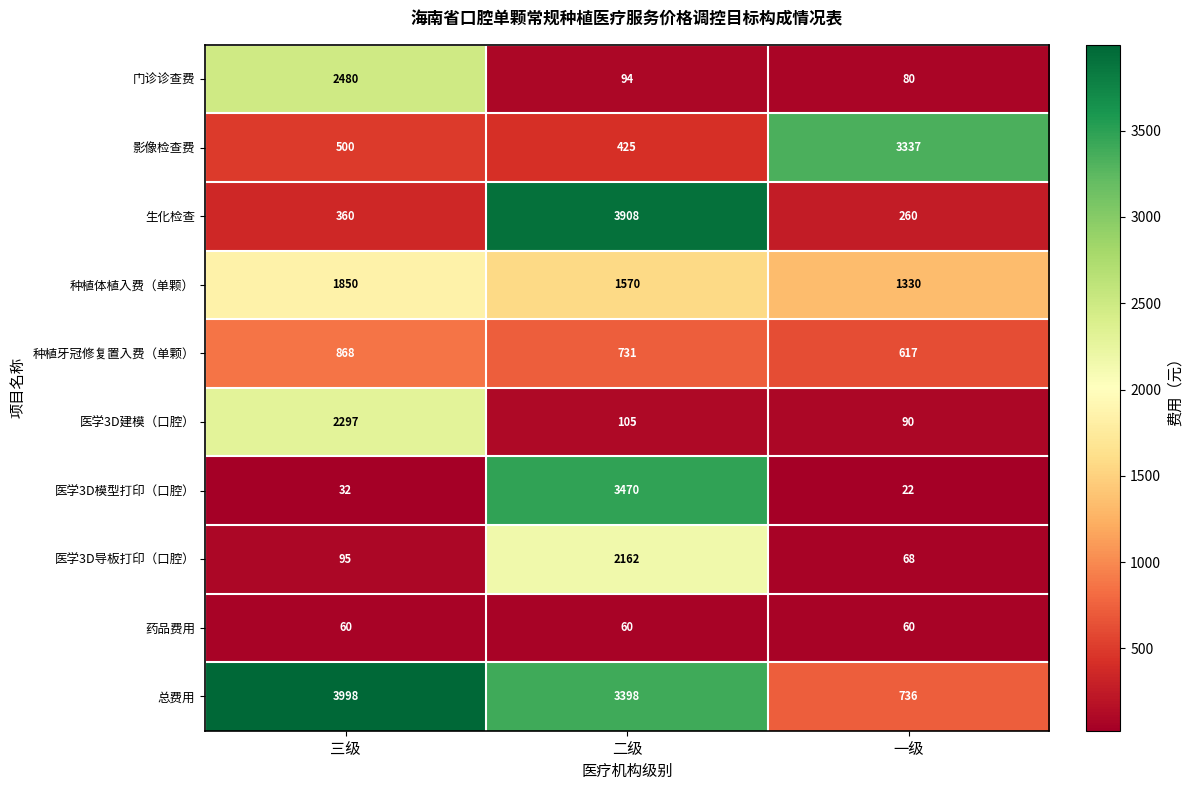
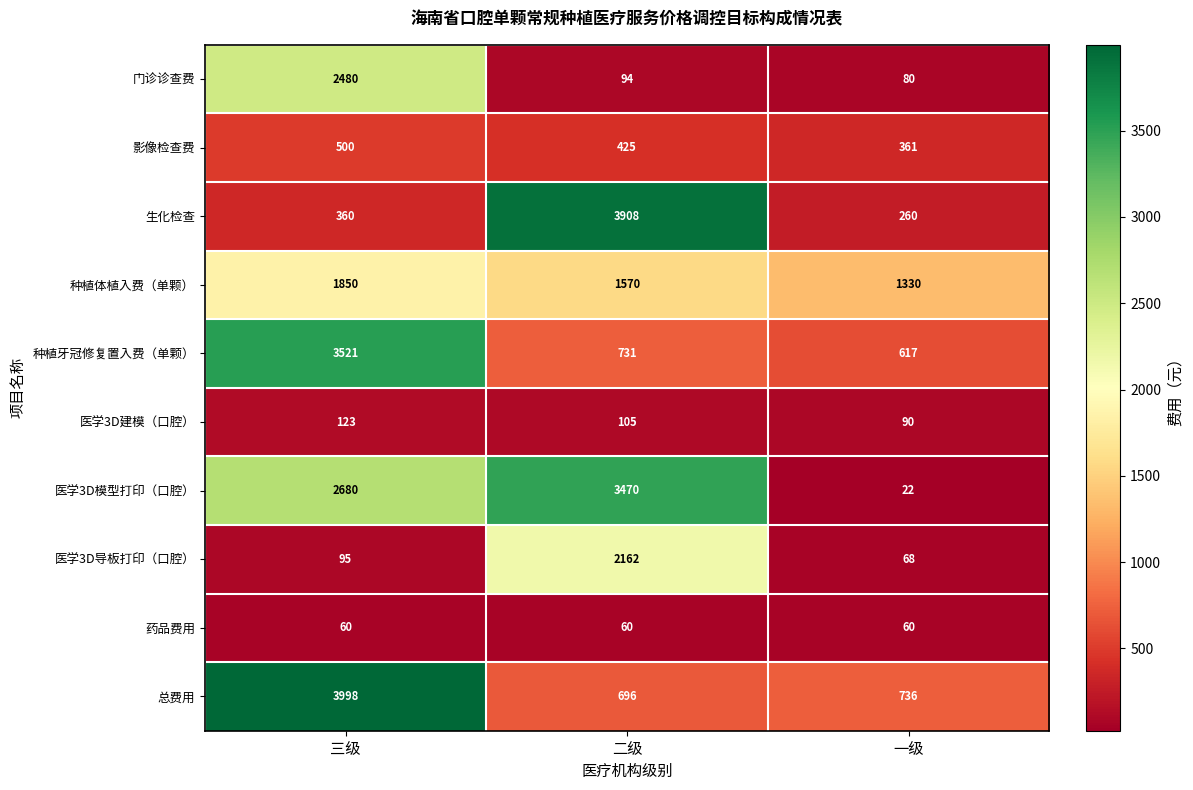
影像检查费, 一级: 3337 -> 361
种植牙冠修复置入费（单颗）, 三级: 868 -> 3521
医学3D建模（口腔）, 三级: 2297 -> 123
医学3D模型打印（口腔）, 三级: 32 -> 2680
总费用, 二级: 3398 -> 696
